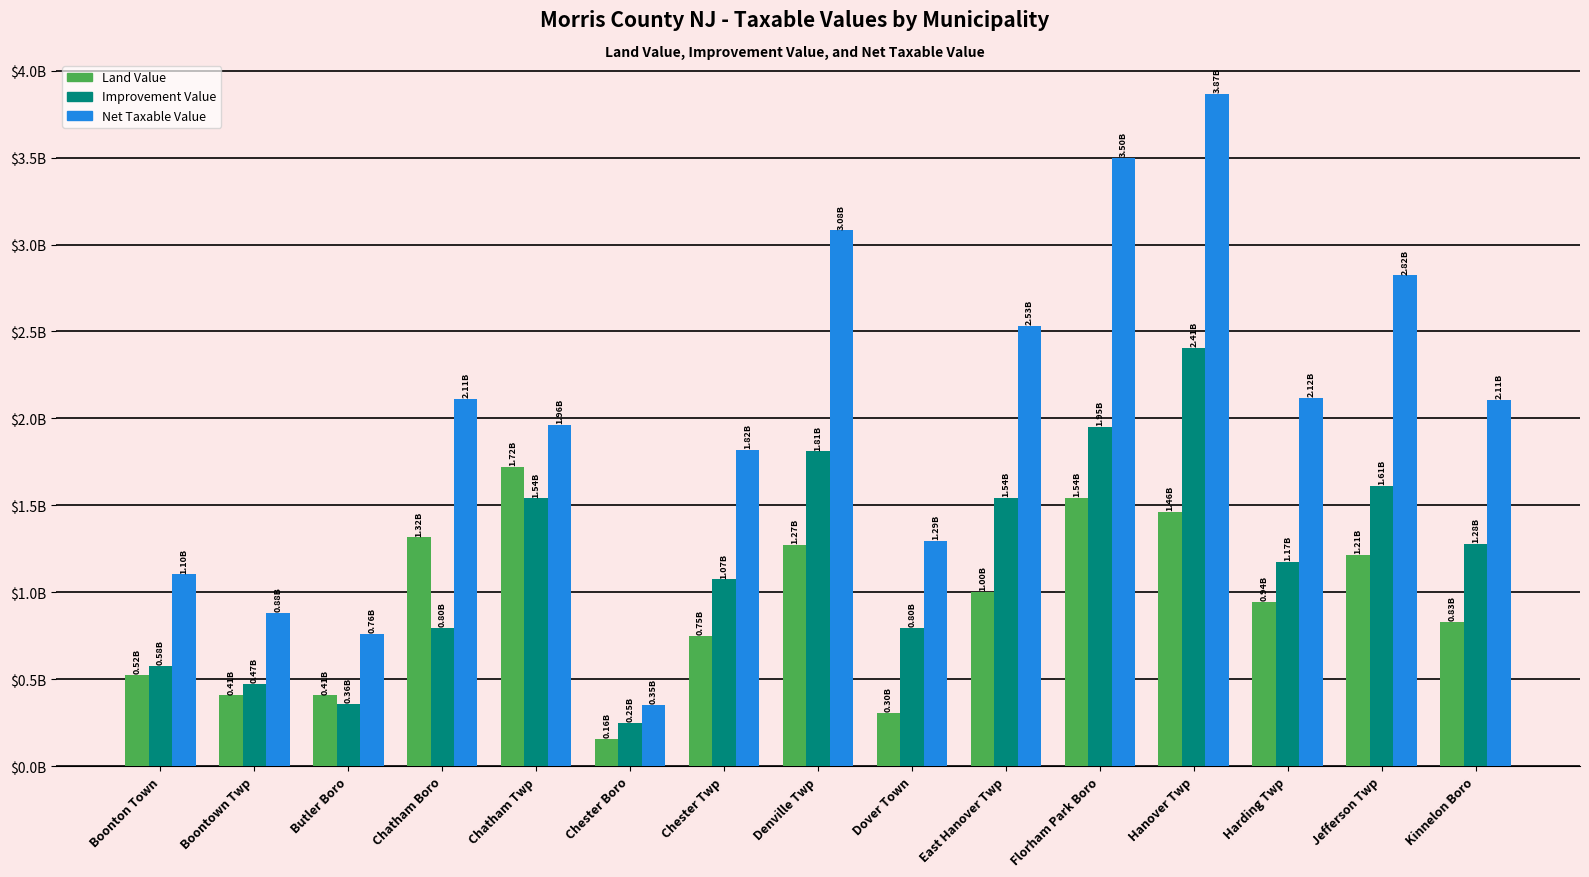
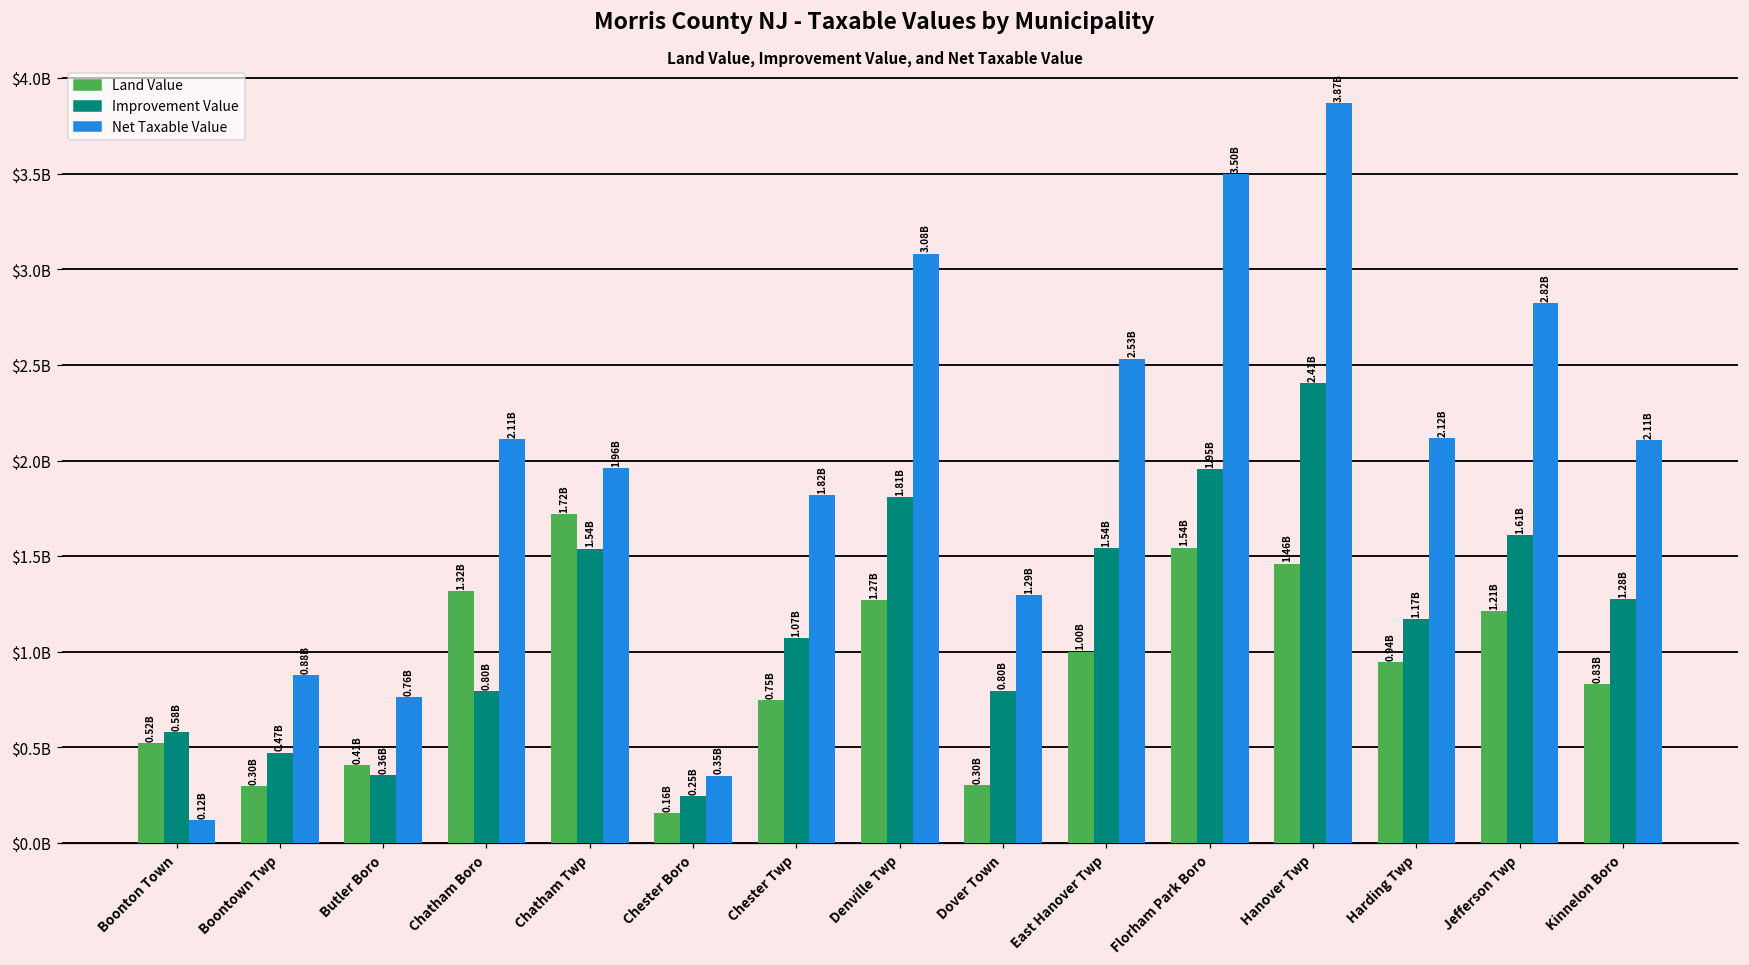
Net Taxable Value, Boonton Town: 1.10B -> 0.12B
Land Value, Boontown Twp: 0.41B -> 0.30B
